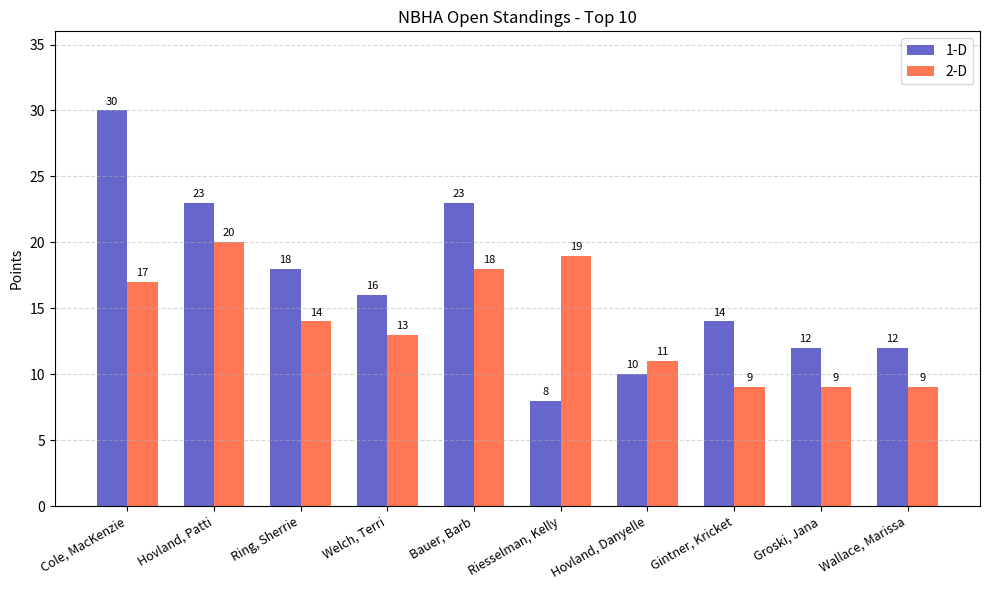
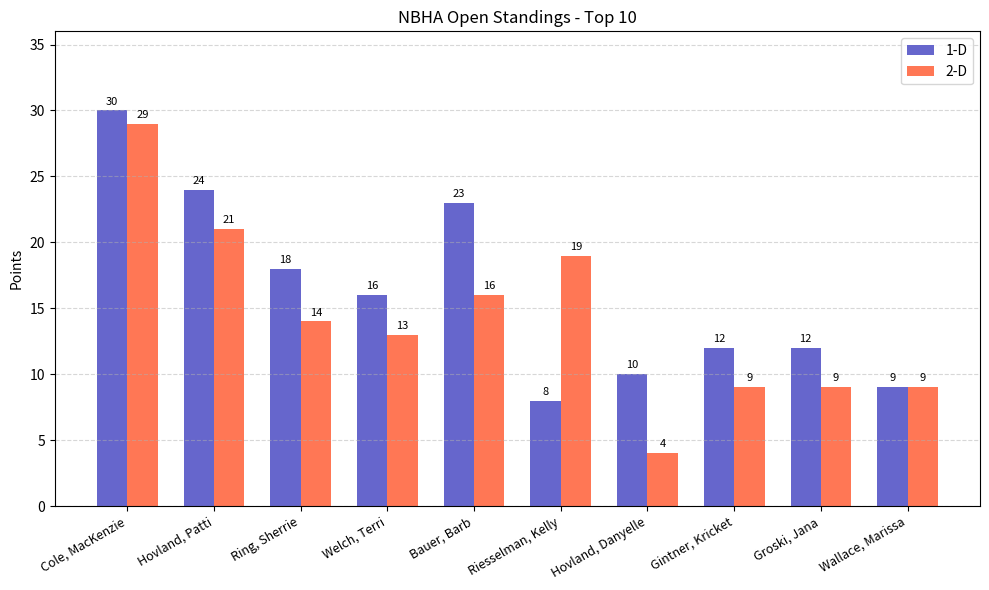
2-D, Cole, MacKenzie: 17 -> 29
1-D, Hovland, Patti: 23 -> 24
2-D, Hovland, Patti: 20 -> 21
2-D, Bauer, Barb: 18 -> 16
2-D, Hovland, Danyelle: 11 -> 4
1-D, Gintner, Kricket: 14 -> 12
1-D, Wallace, Marissa: 12 -> 9
